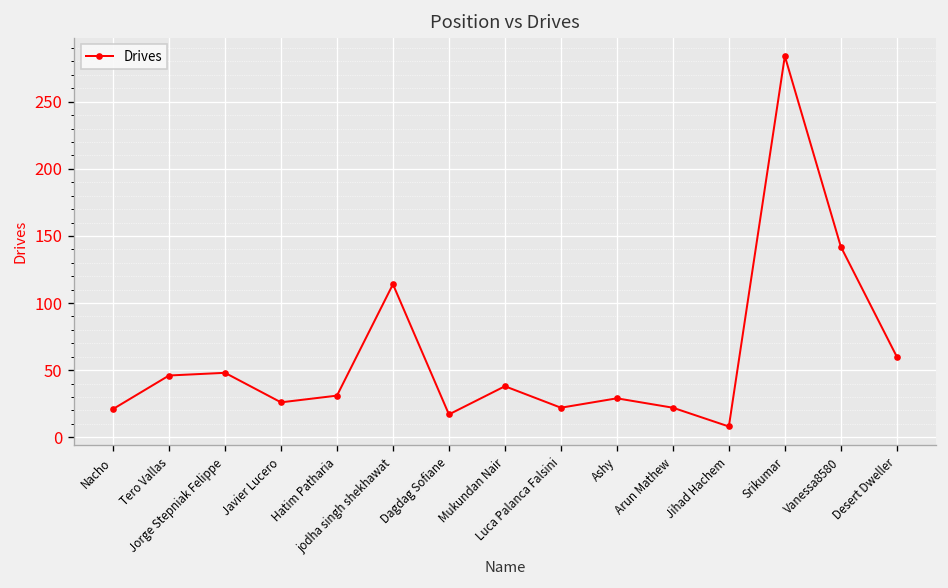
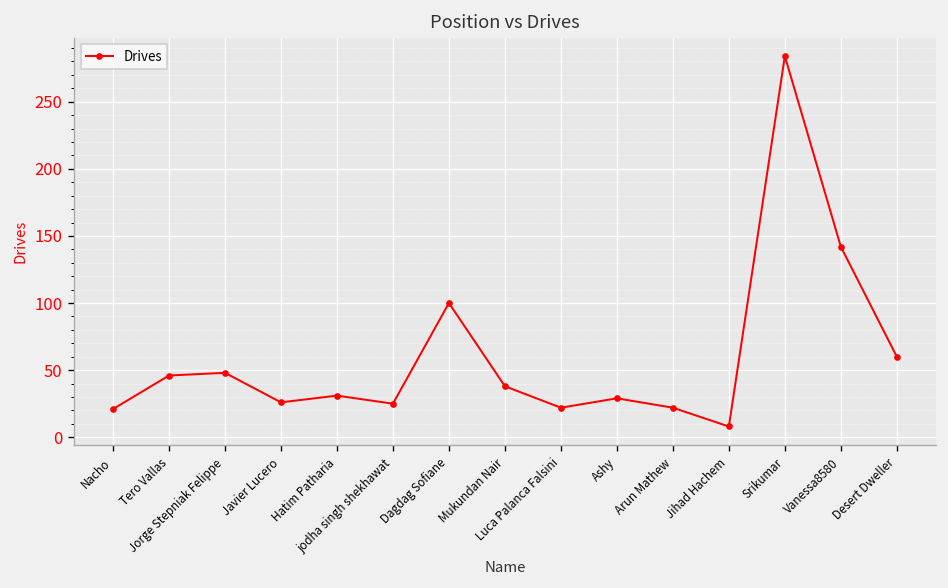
jodha singh shekhawat: 114 -> 25
Dagdag Sofiane: 17 -> 100
